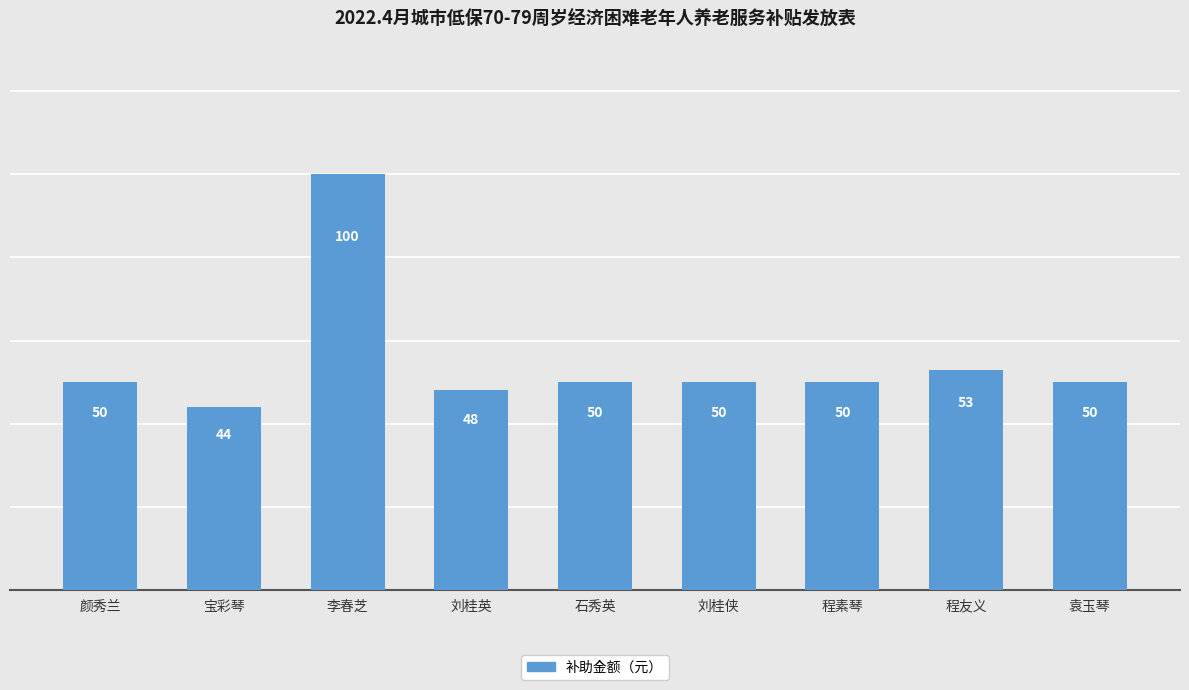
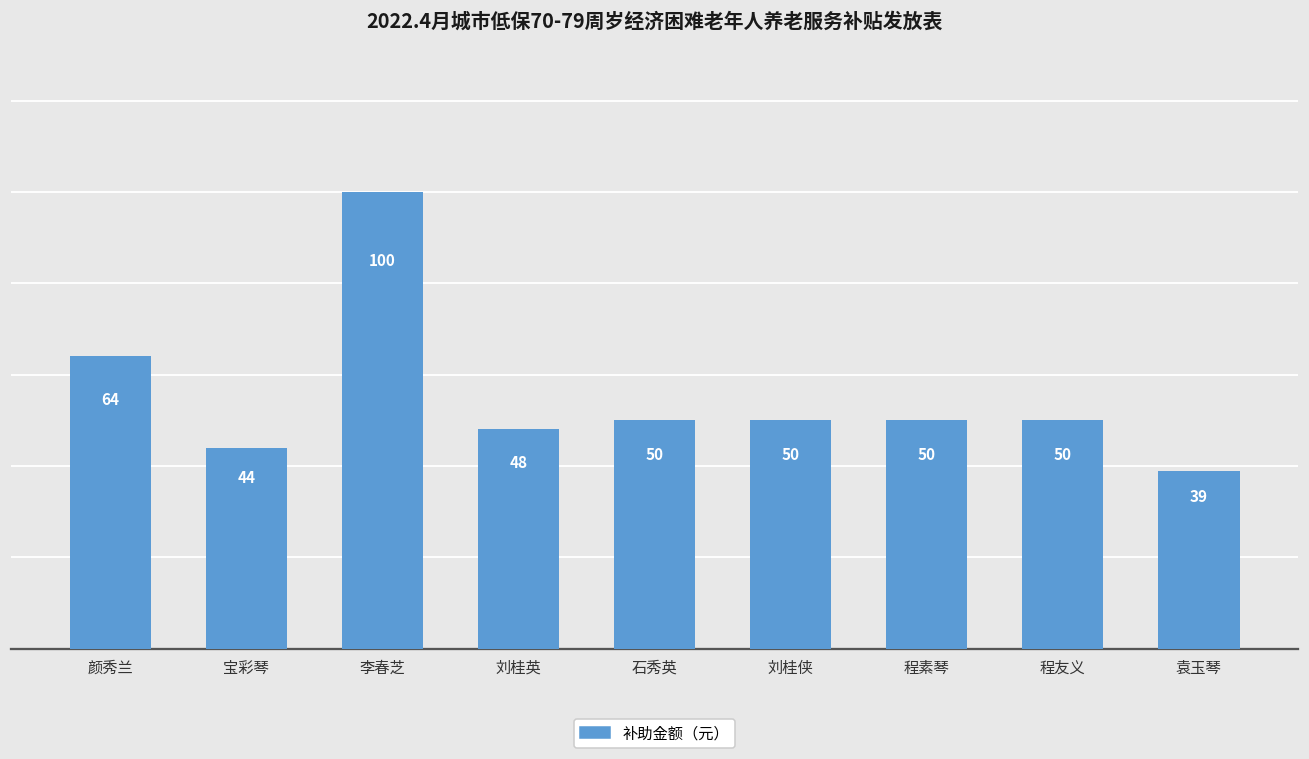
颜秀兰: 50 -> 64
程友义: 53 -> 50
袁玉琴: 50 -> 39
